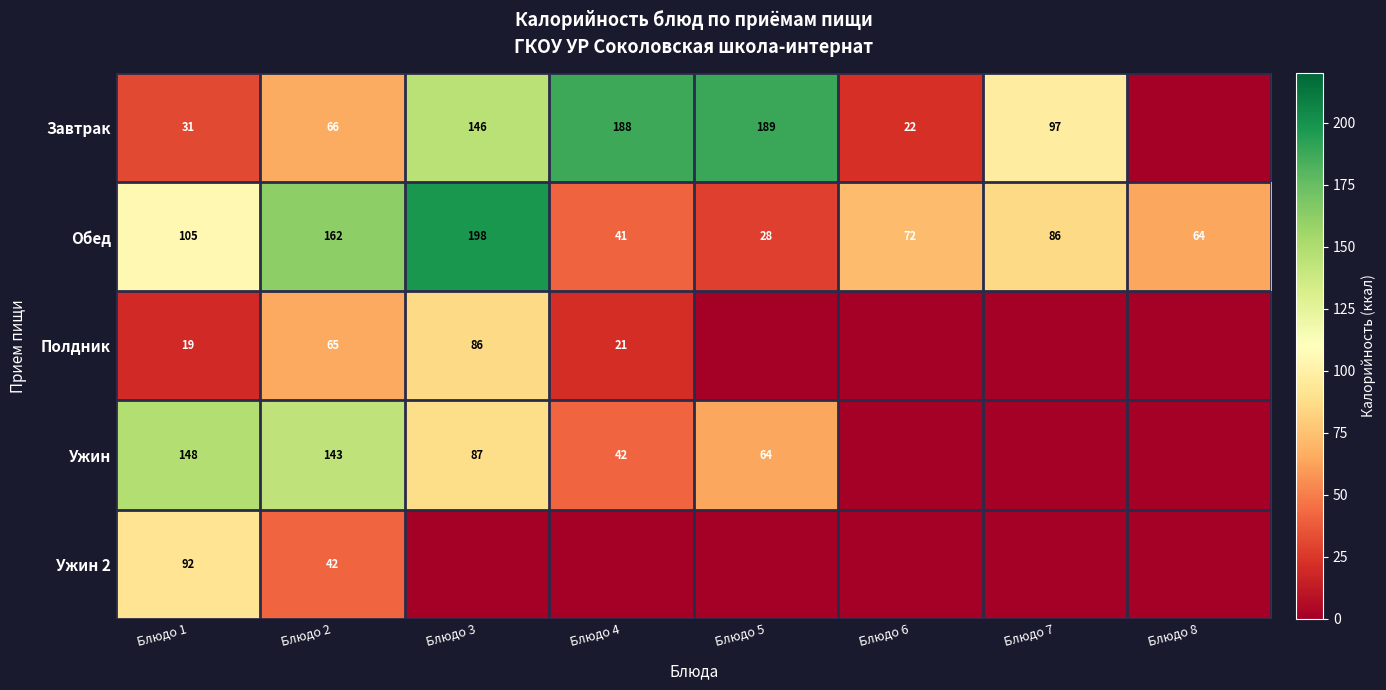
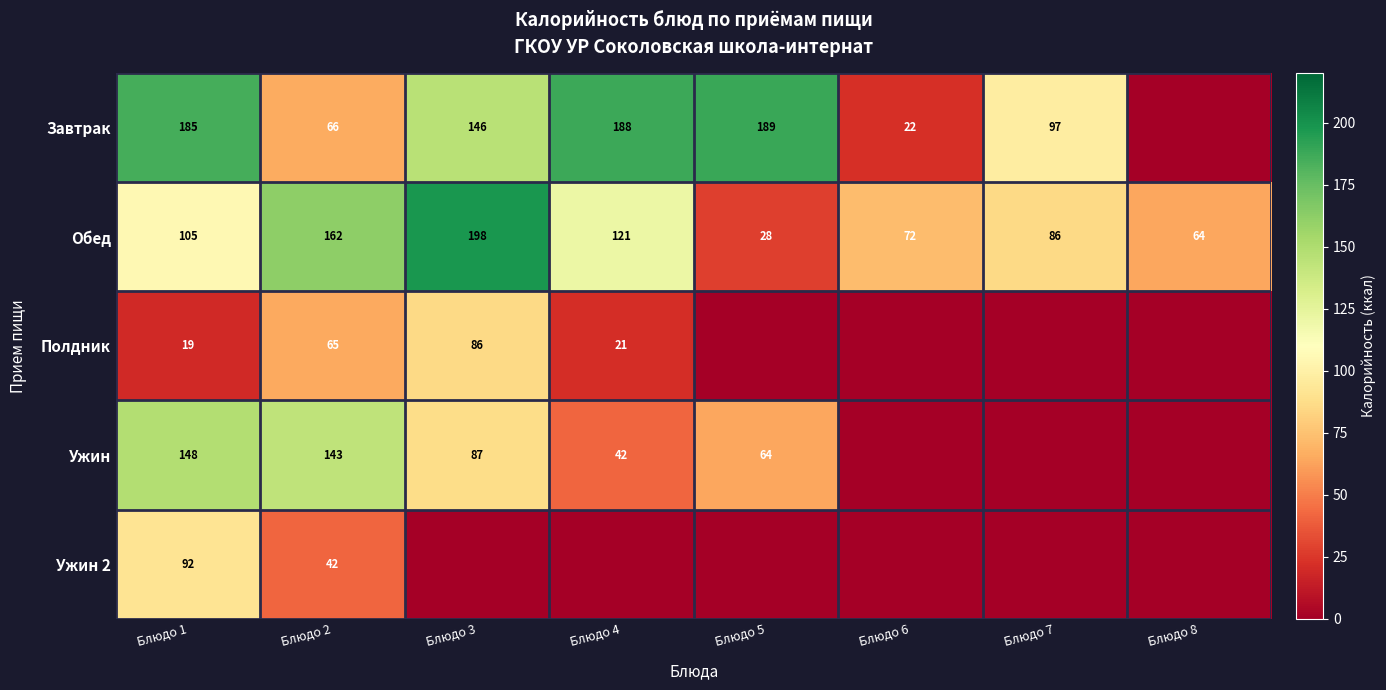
Завтрак, Блюдо 1: 31 -> 185
Обед, Блюдо 4: 41 -> 121
